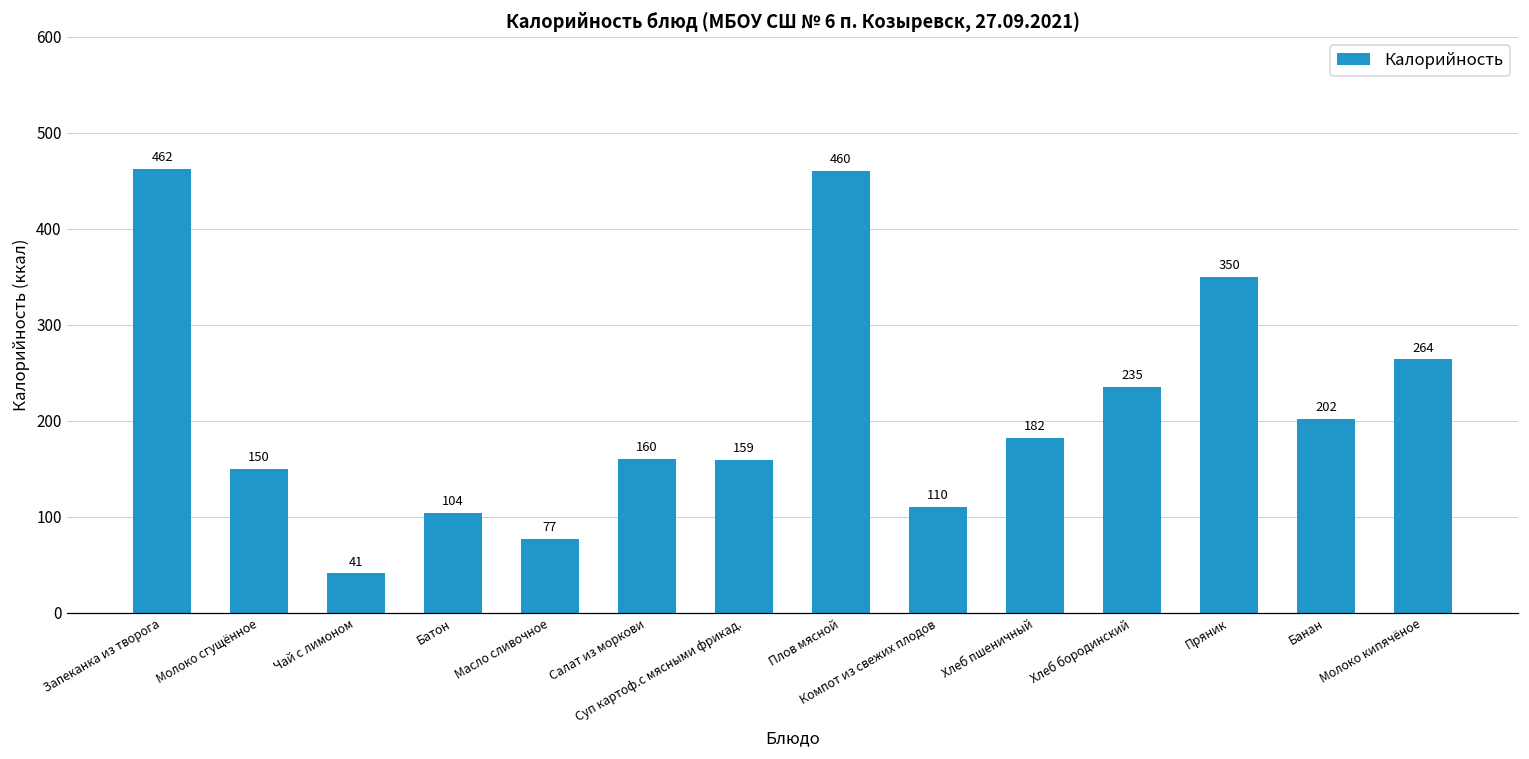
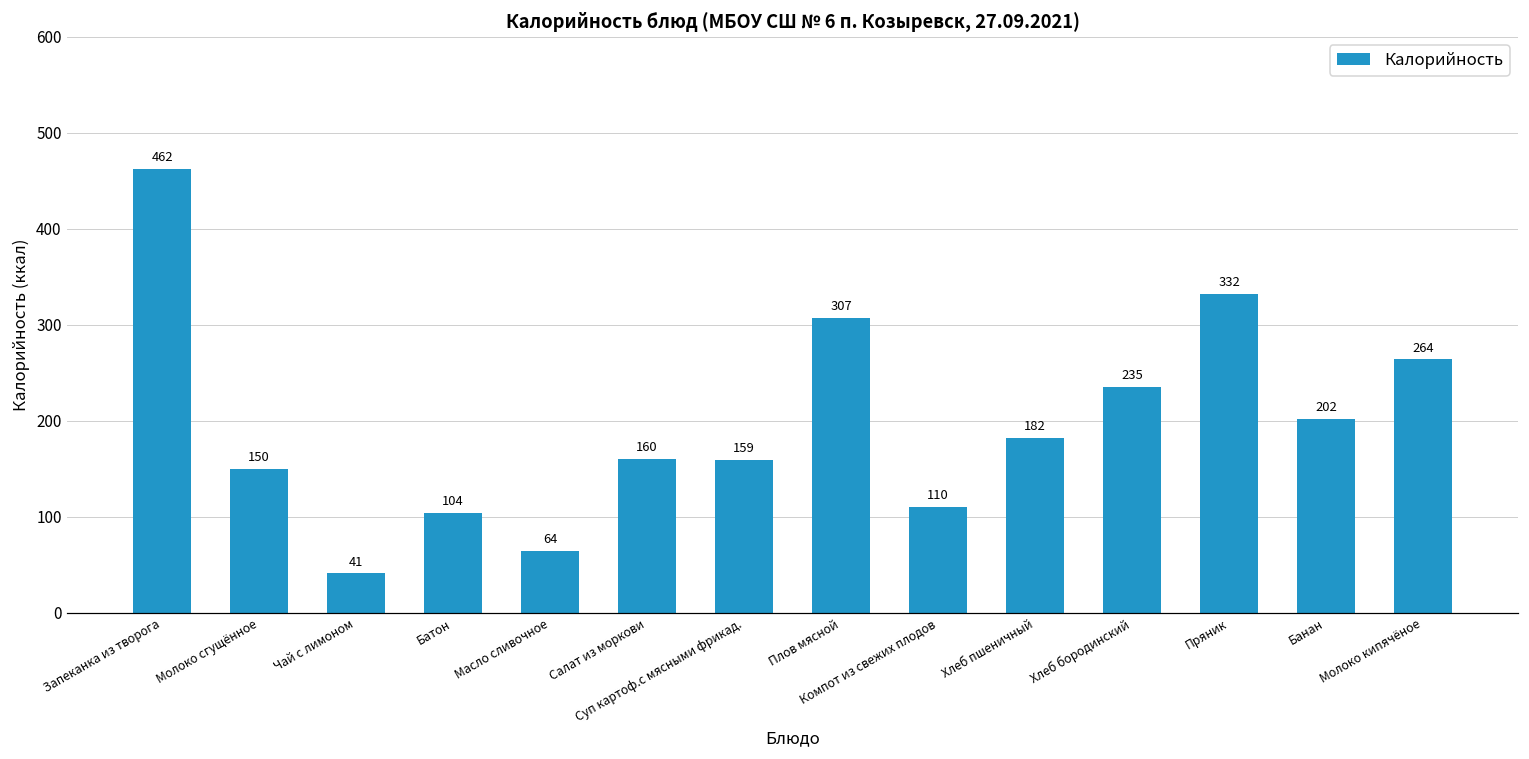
Масло сливочное: 77 -> 64
Плов мясной: 460 -> 307
Пряник: 350 -> 332
